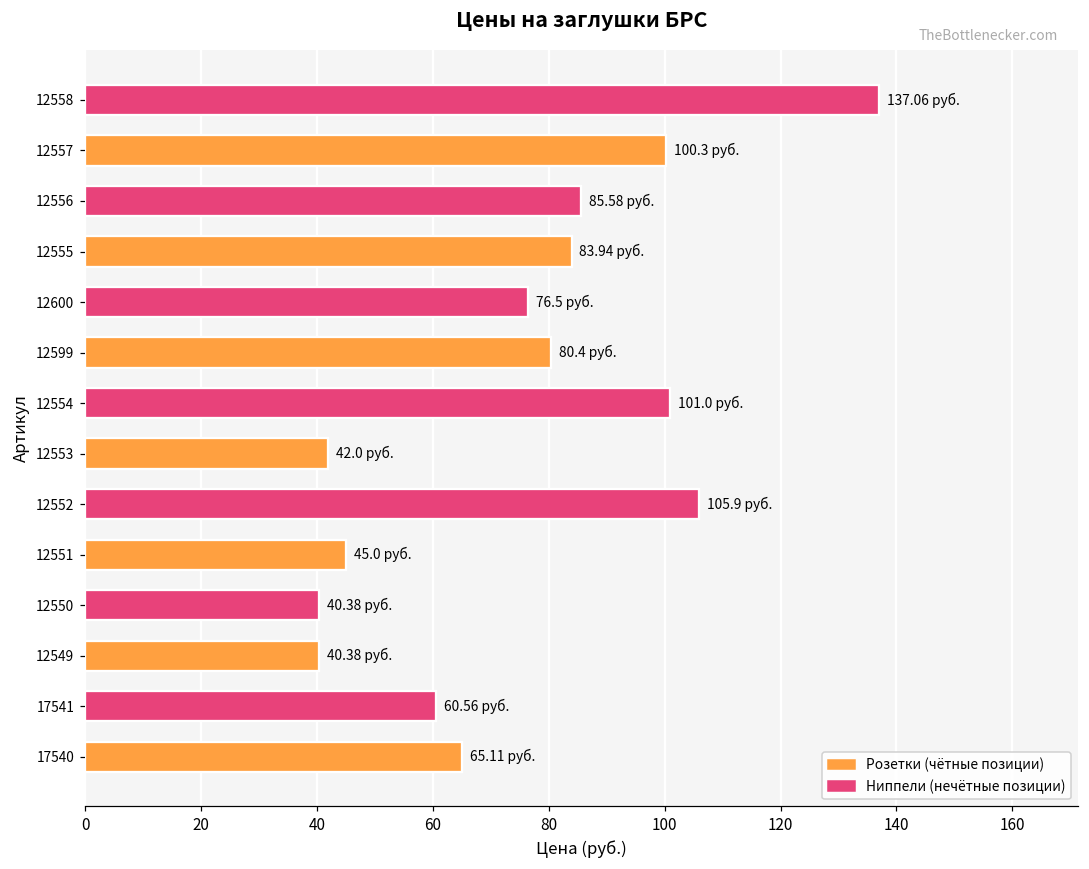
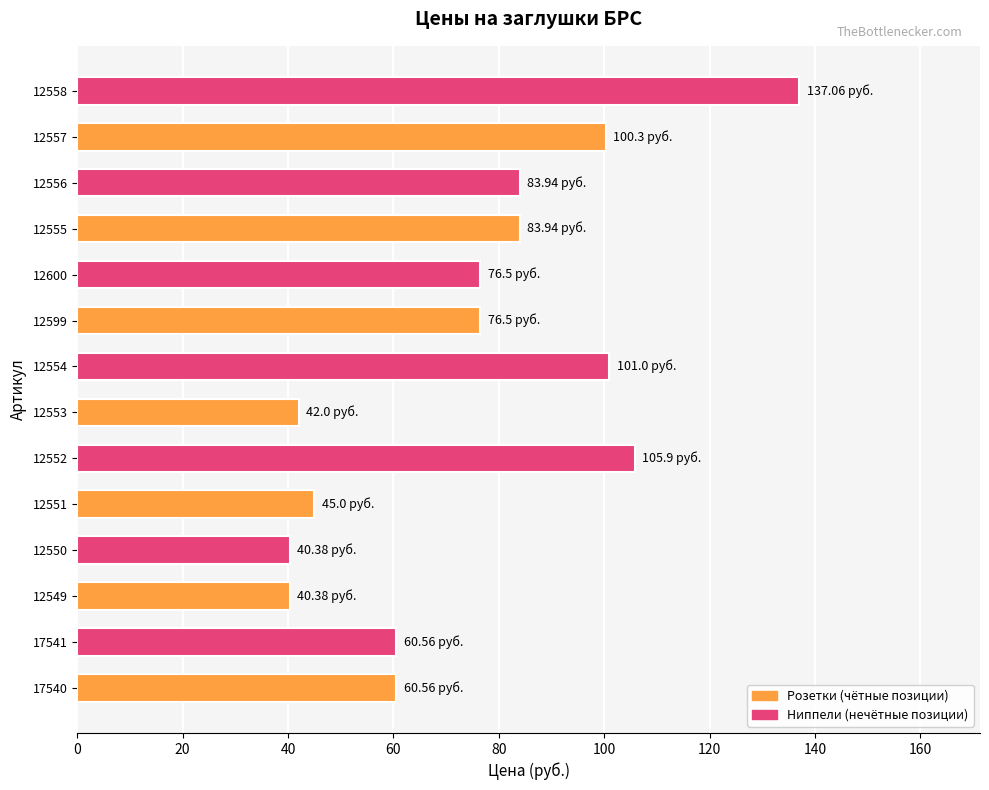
12556: 85.58 -> 83.94
12599: 80.4 -> 76.5
17540: 65.11 -> 60.56
